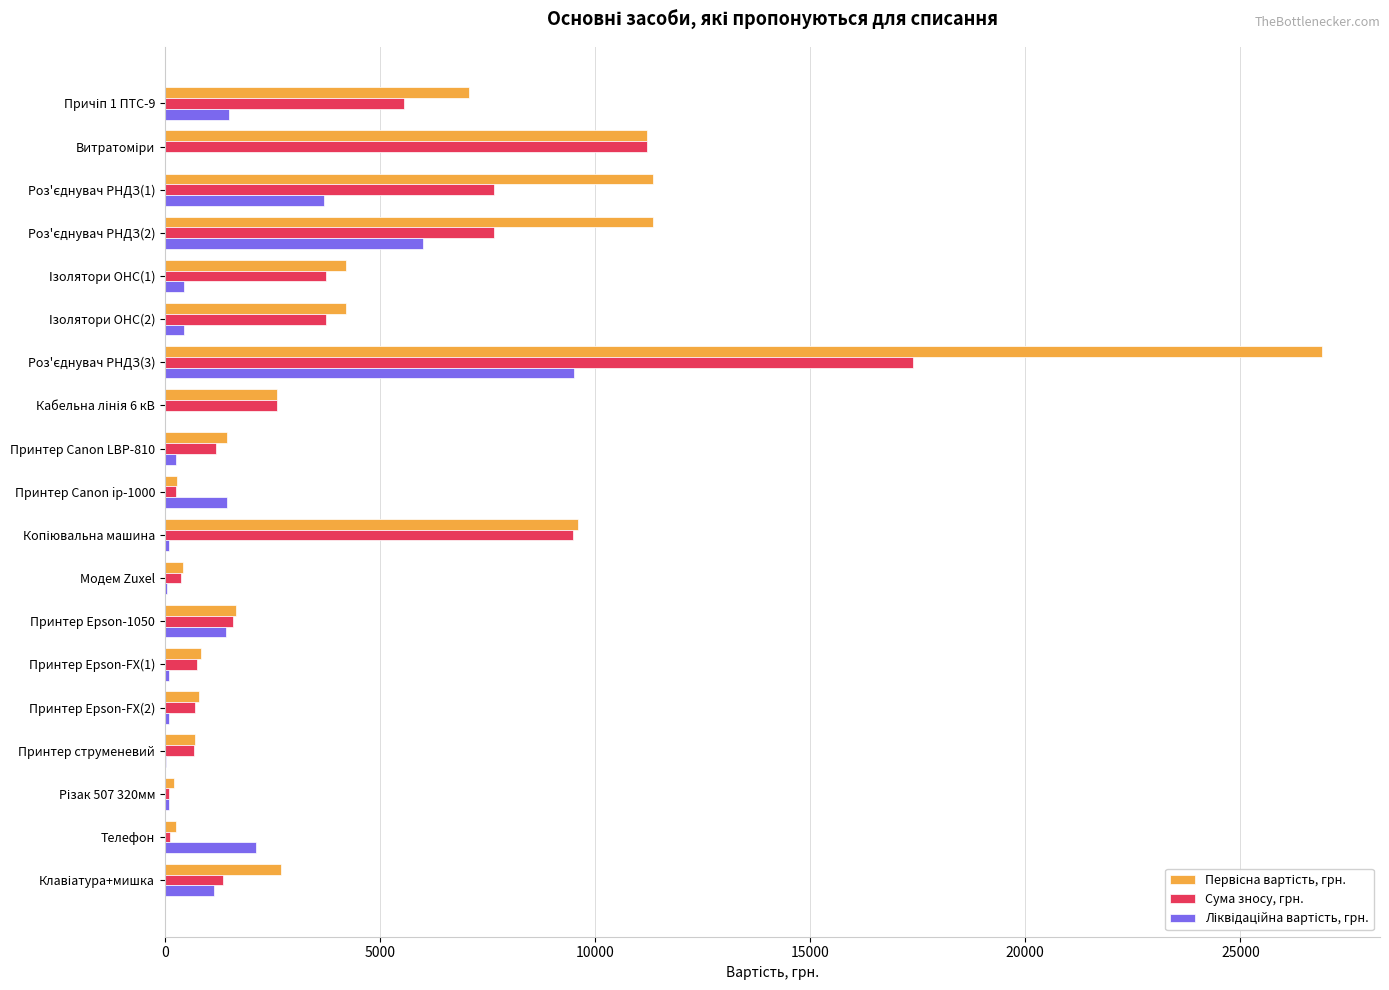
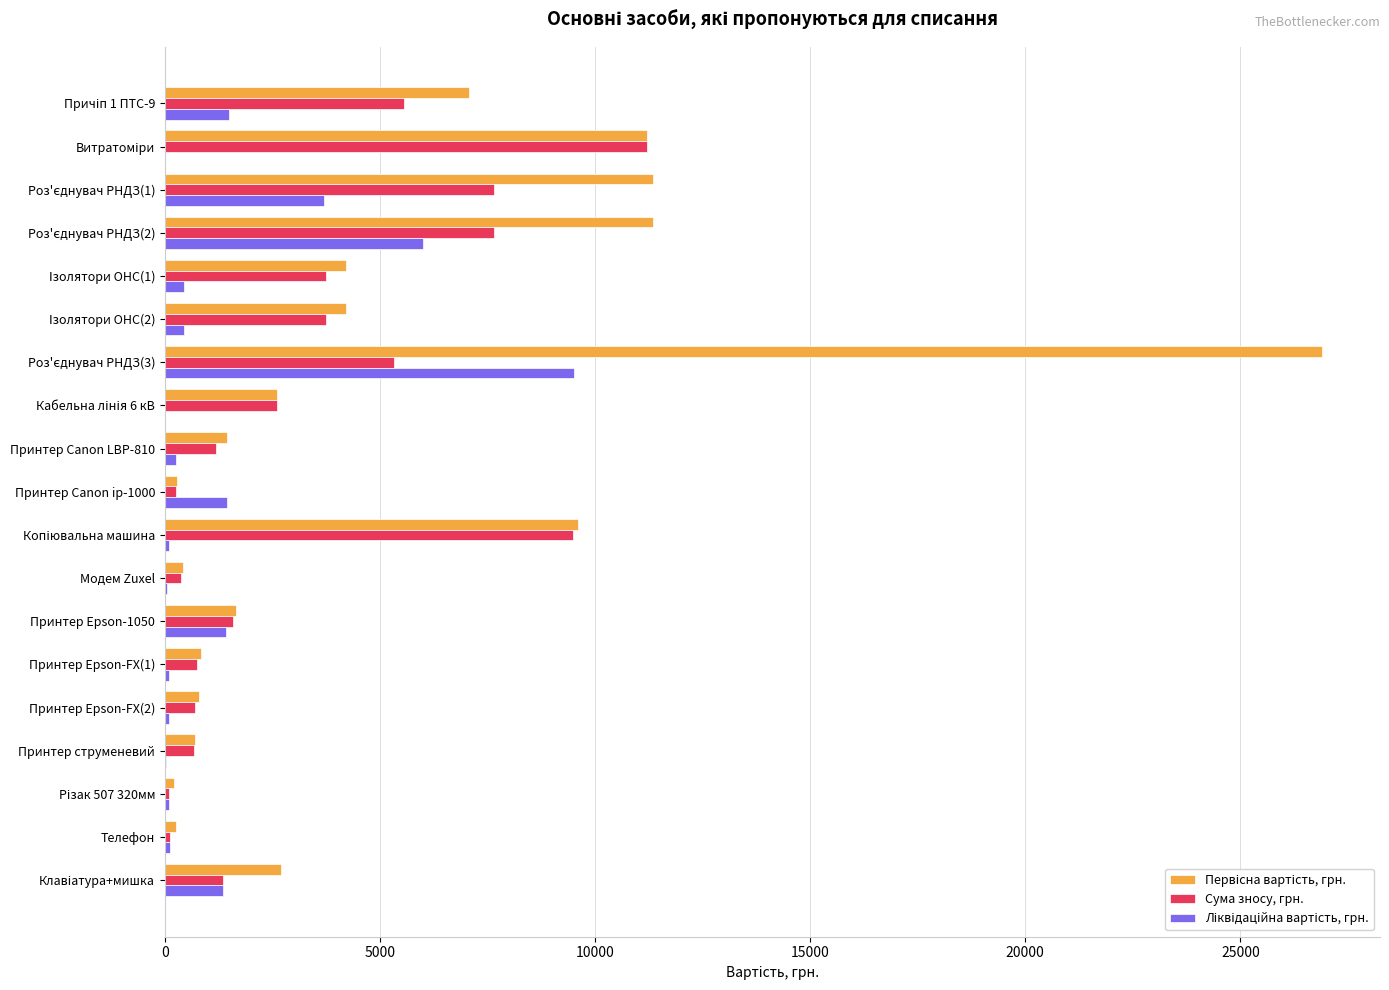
Сума зносу, грн., Роз'єднувач РНДЗ(3): 17400 -> 5300
Ліквідаційна вартість, грн., Телефон: 2100 -> 100
Ліквідаційна вартість, грн., Клавіатура+мишка: 1100 -> 1300
